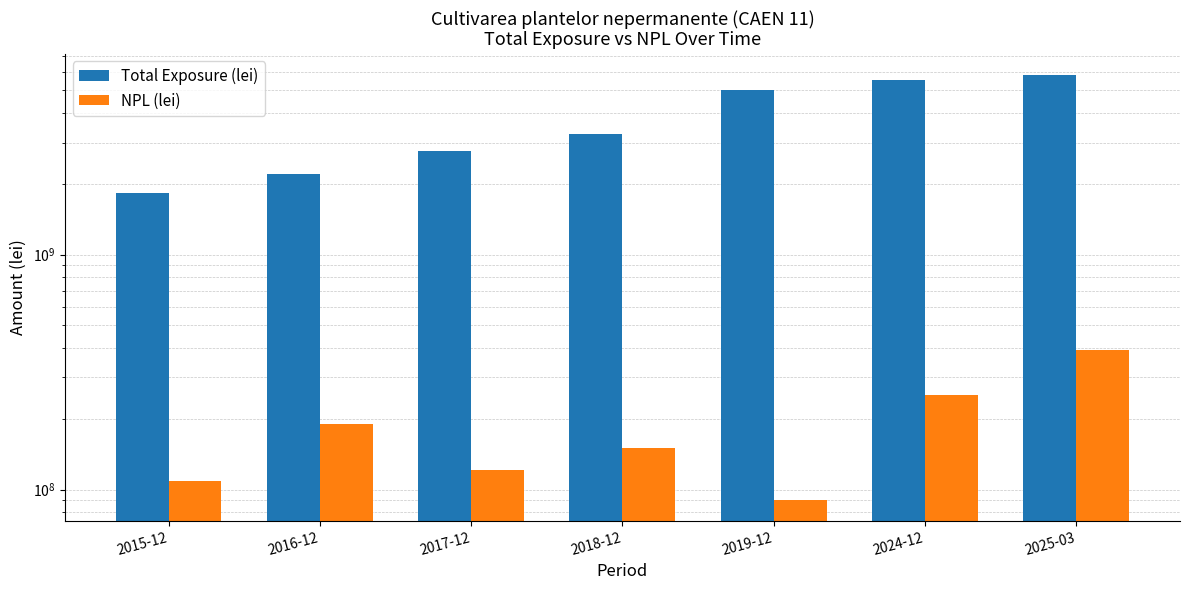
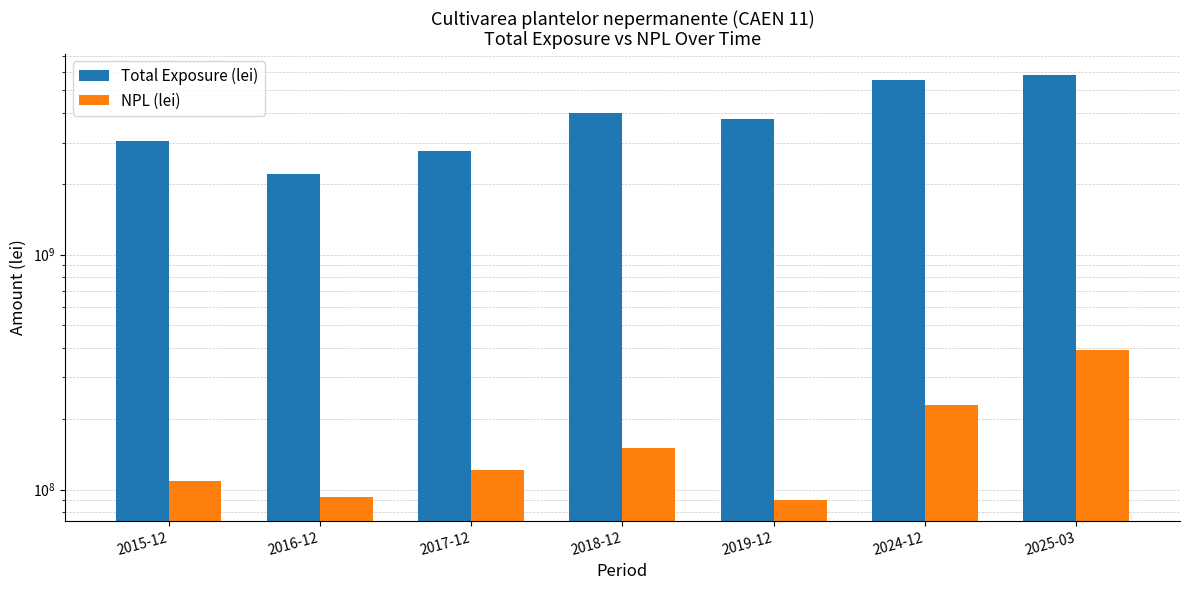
Total Exposure (lei), 2015-12: 1800000000 -> 3100000000
NPL (lei), 2016-12: 190000000 -> 93000000
Total Exposure (lei), 2018-12: 3200000000 -> 4000000000
Total Exposure (lei), 2019-12: 5000000000 -> 3800000000
NPL (lei), 2024-12: 250000000 -> 230000000
